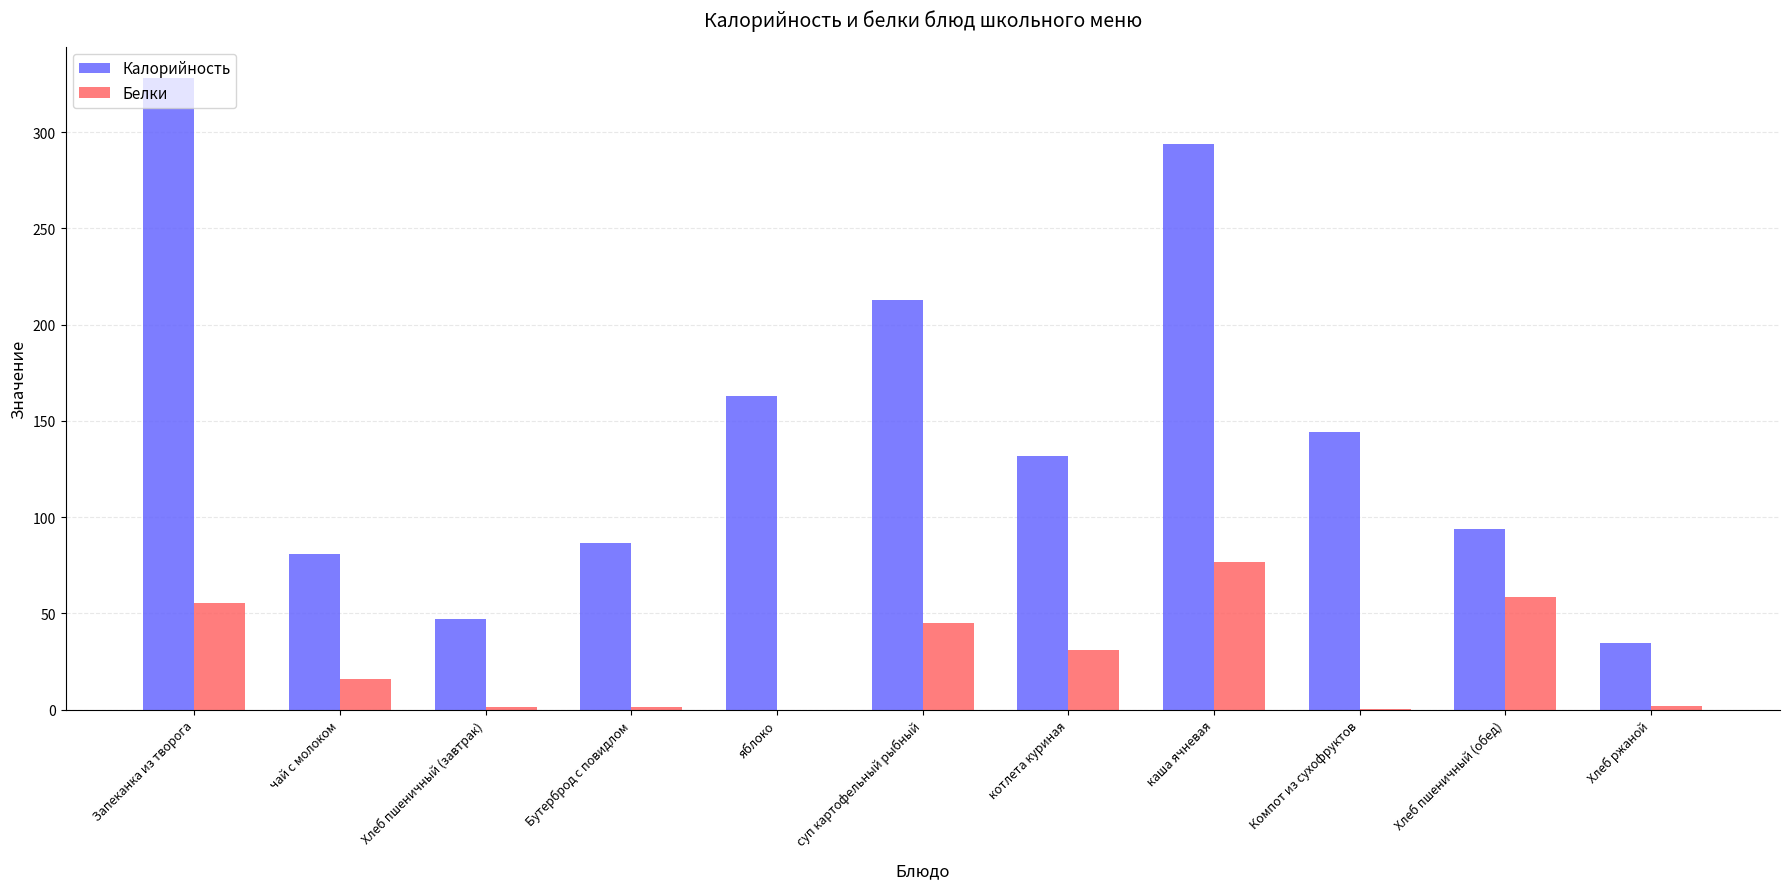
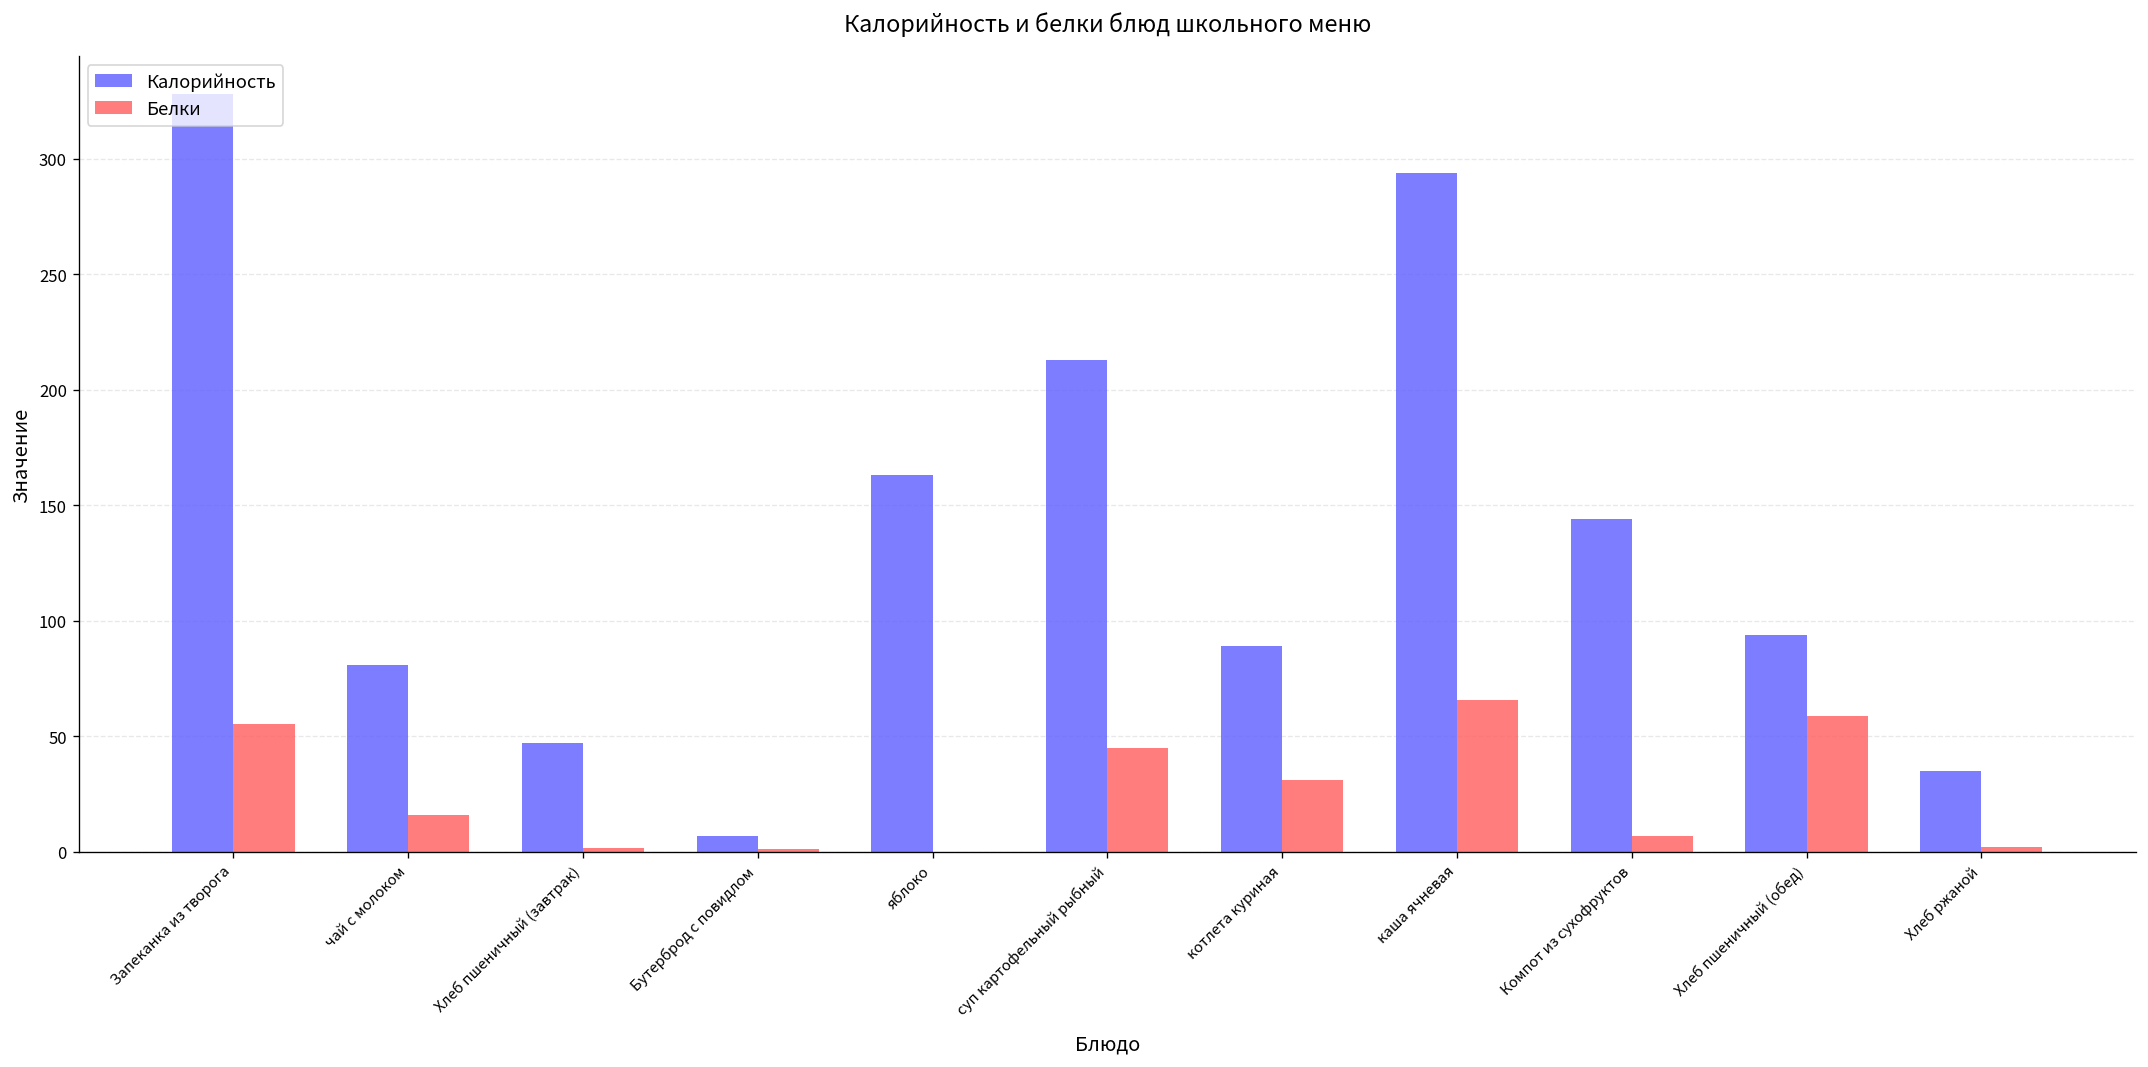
Калорийность, Бутерброд с повидлом: 87 -> 7
Калорийность, котлета куриная: 132 -> 89
Белки, каша ячневая: 77 -> 66
Белки, Компот из сухофруктов: 1 -> 7
